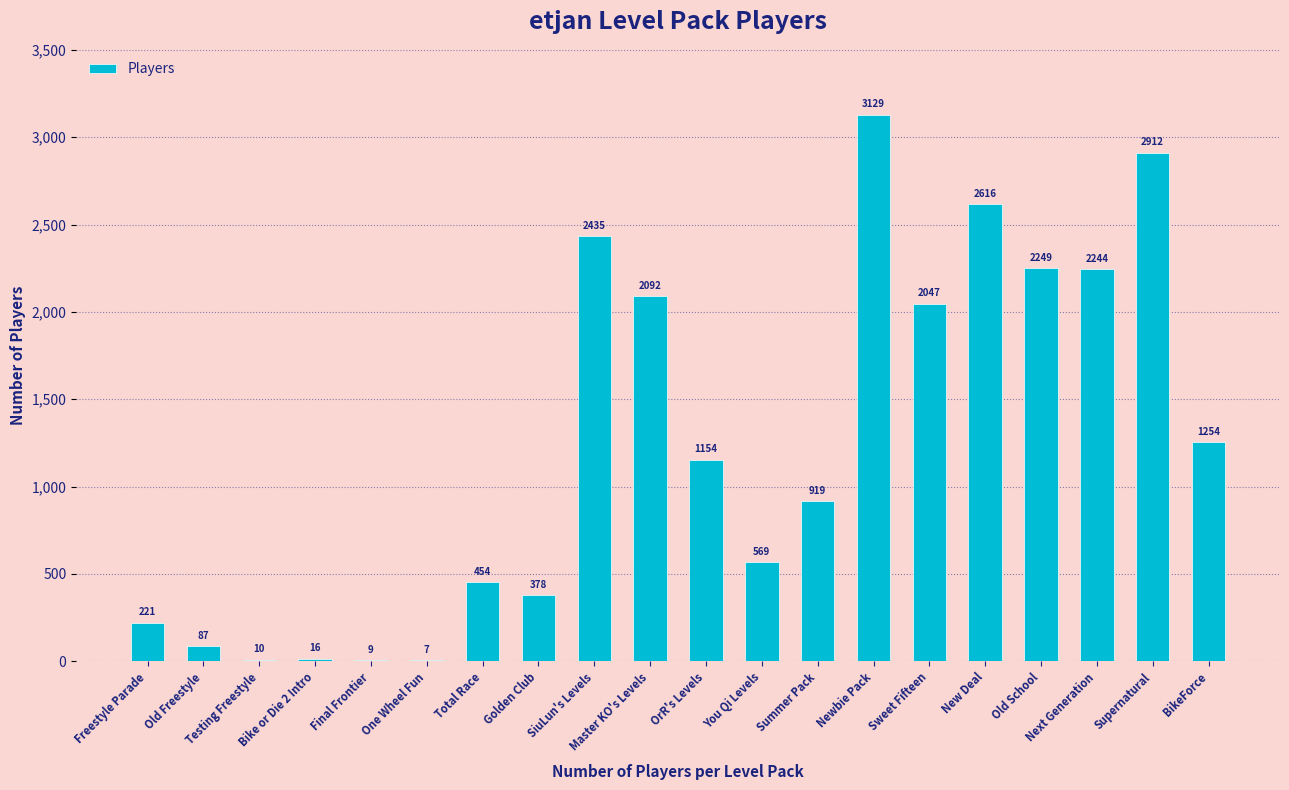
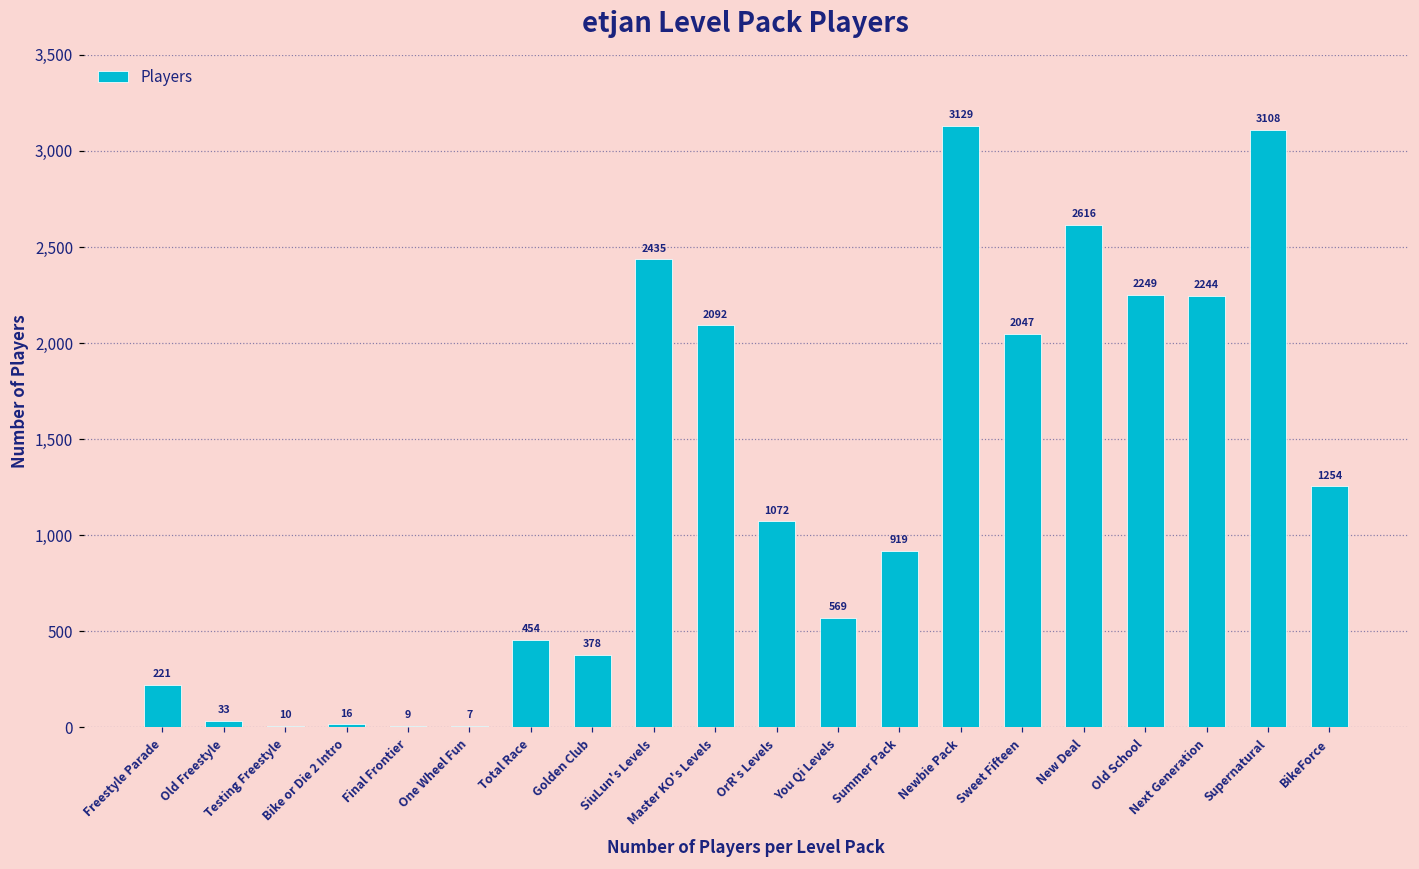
Old Freestyle: 87 -> 33
OrR's Levels: 1154 -> 1072
Supernatural: 2912 -> 3108
